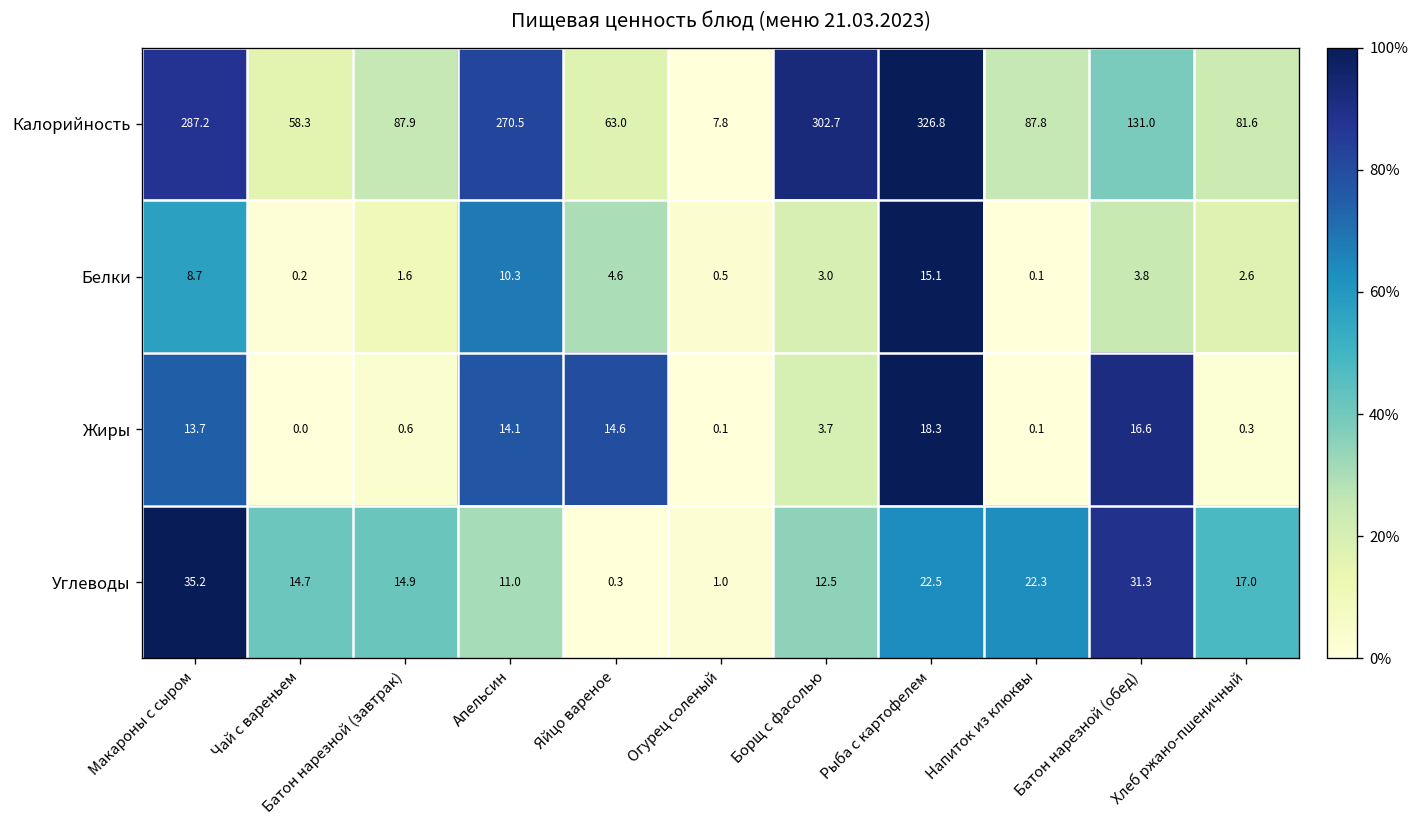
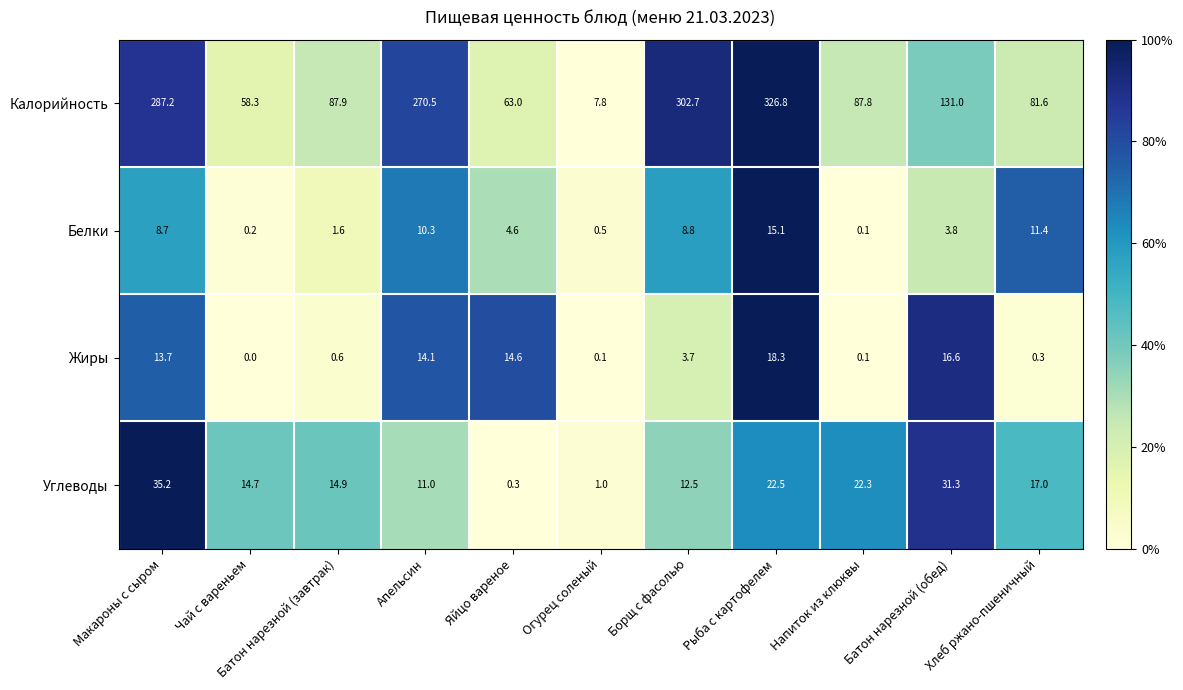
Белки, Борщ с фасолью: 3.0 -> 8.8
Белки, Хлеб ржано-пшеничный: 2.6 -> 11.4
